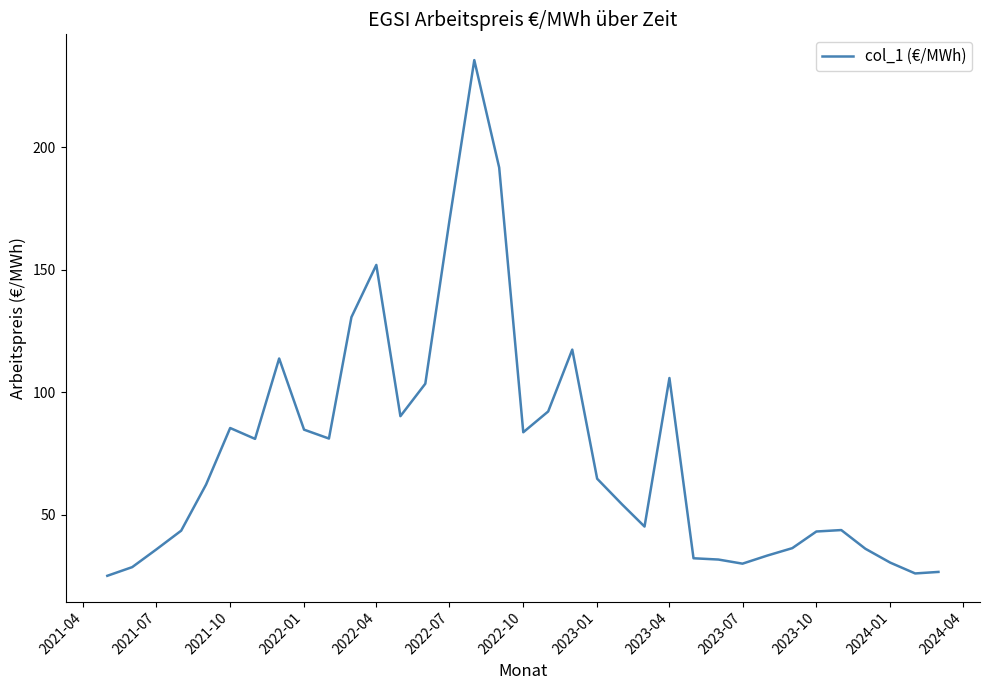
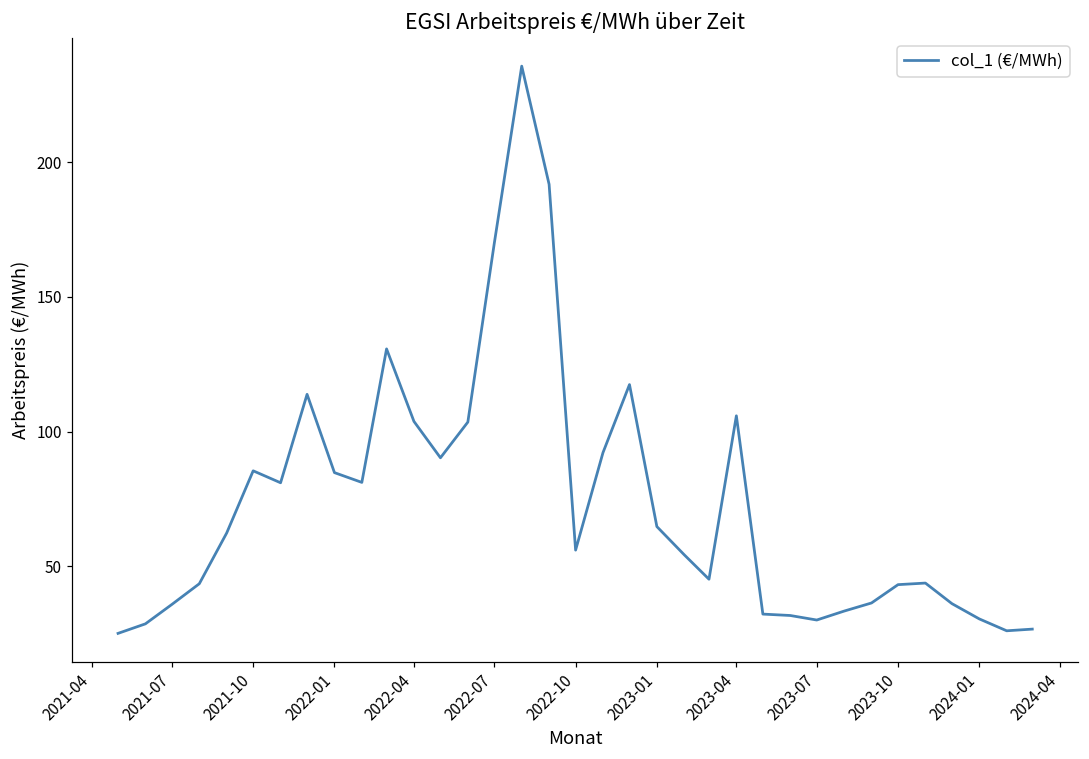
2022-04: 152 -> 104
2022-10: 84 -> 56
